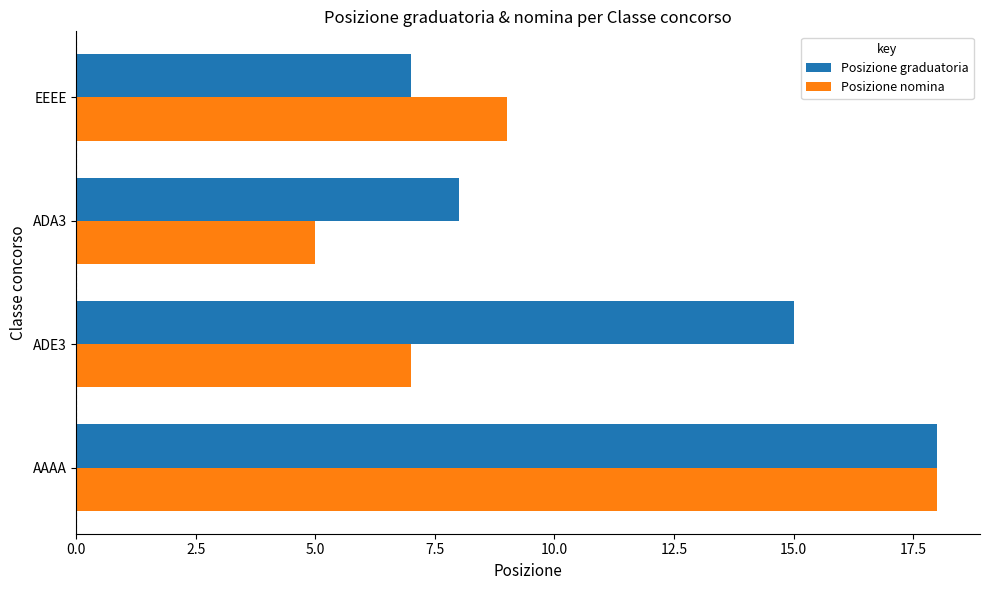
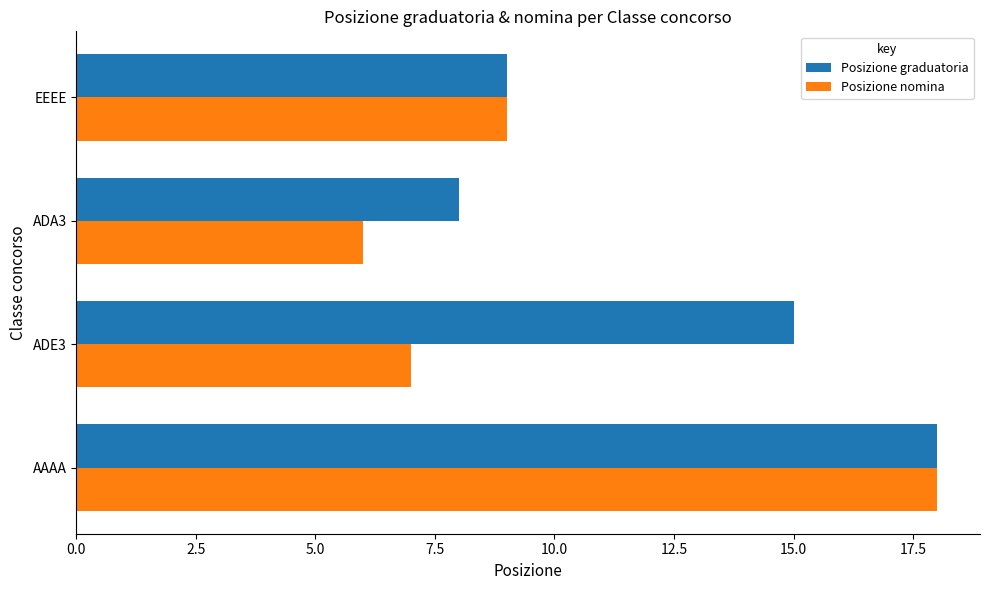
Posizione graduatoria, EEEE: 7 -> 9
Posizione nomina, ADA3: 5 -> 6
